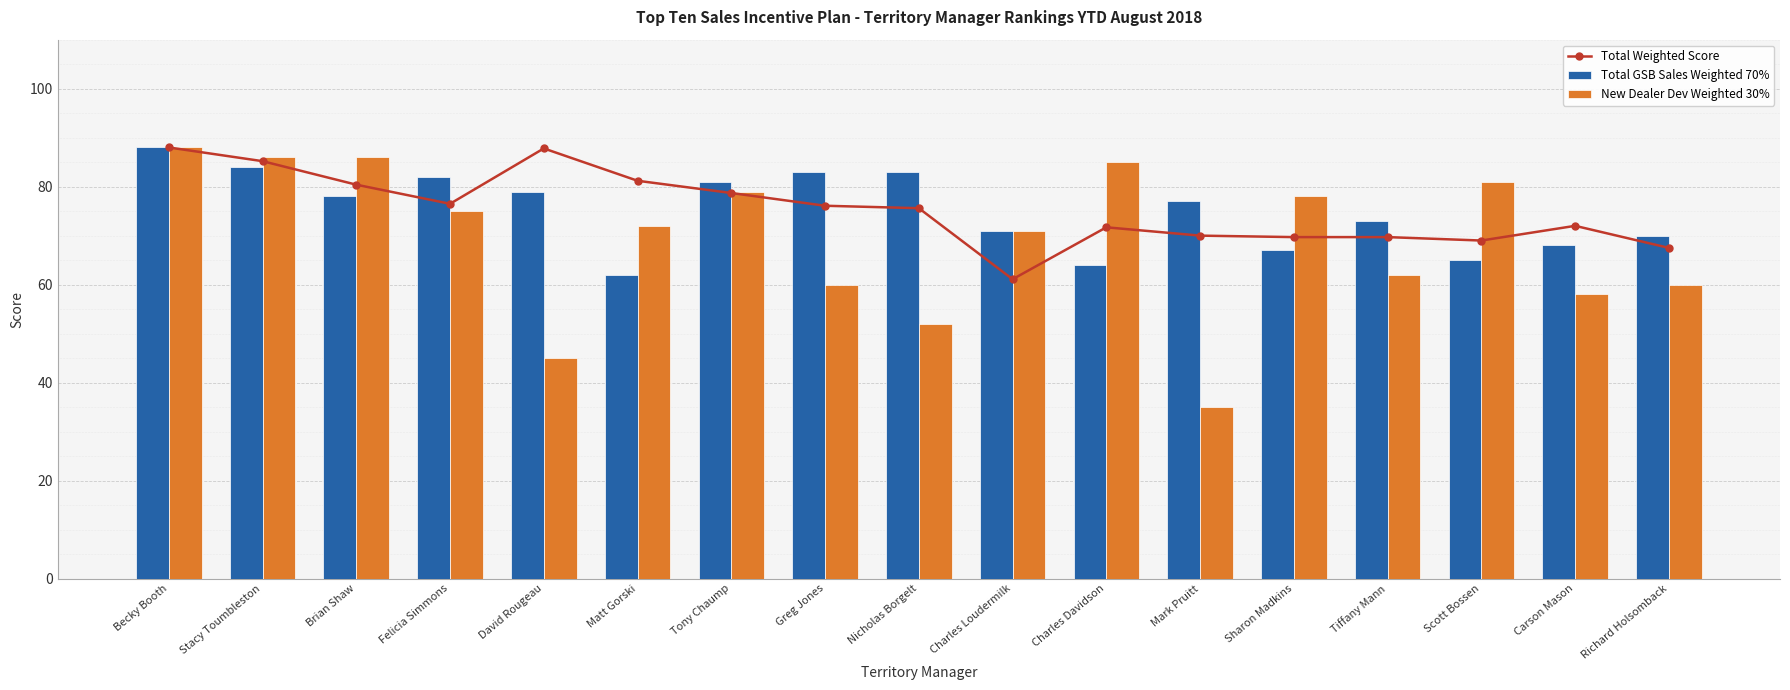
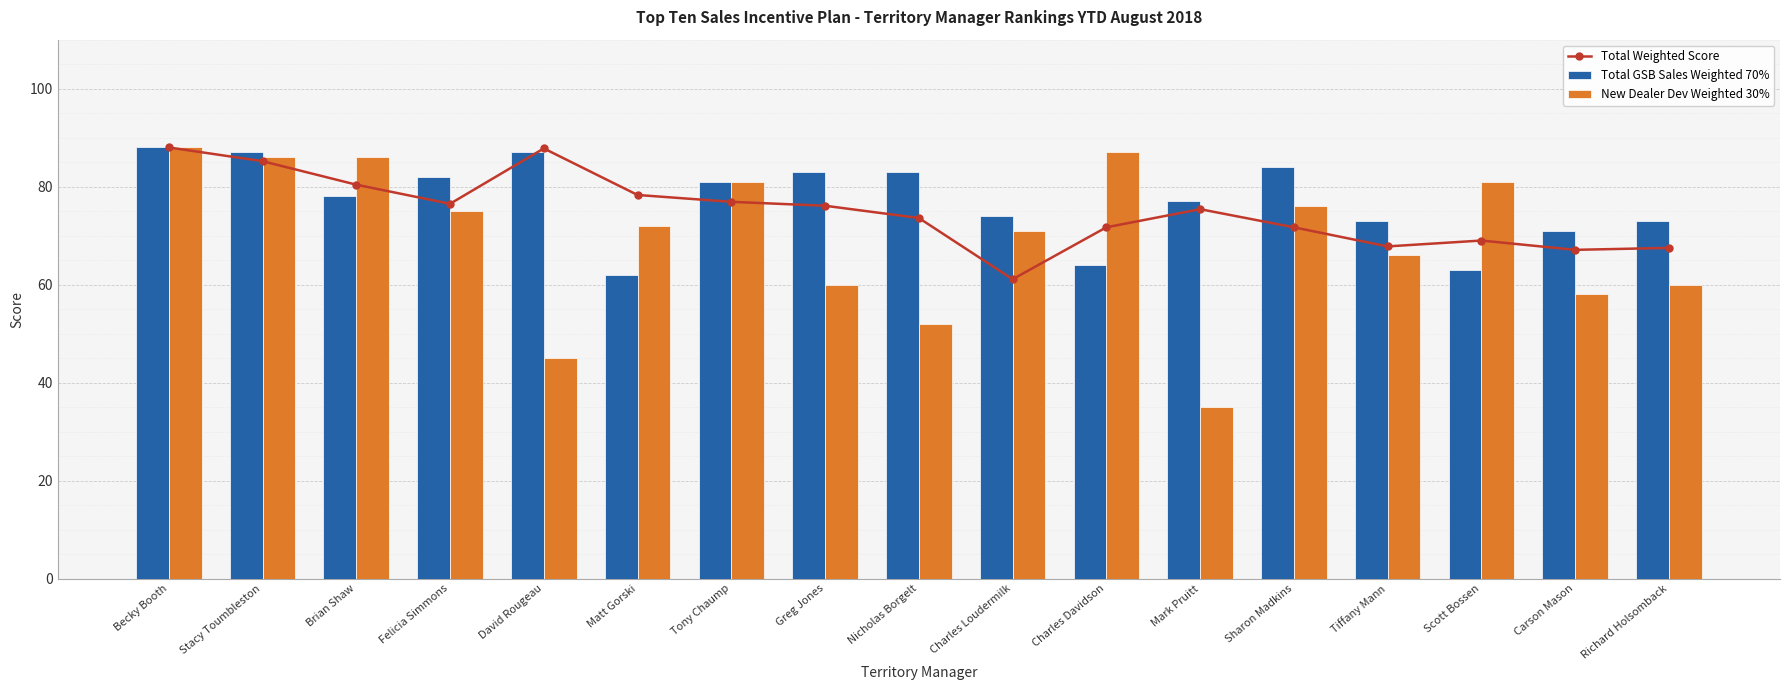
Total GSB Sales Weighted 70%, Stacy Toumbleston: 84 -> 87
Total GSB Sales Weighted 70%, David Rougeau: 79 -> 87
Total Weighted Score, Matt Gorski: 81 -> 78
Total Weighted Score, Tony Chaump: 79 -> 77
New Dealer Dev Weighted 30%, Tony Chaump: 79 -> 81
Total Weighted Score, Nicholas Borgelt: 76 -> 74
Total GSB Sales Weighted 70%, Charles Loudermilk: 71 -> 74
New Dealer Dev Weighted 30%, Charles Davidson: 85 -> 87
Total Weighted Score, Mark Pruitt: 70 -> 75
Total GSB Sales Weighted 70%, Sharon Madkins: 67 -> 84
Total Weighted Score, Sharon Madkins: 70 -> 72
New Dealer Dev Weighted 30%, Sharon Madkins: 78 -> 76
Total Weighted Score, Tiffany Mann: 70 -> 68
New Dealer Dev Weighted 30%, Tiffany Mann: 62 -> 66
Total GSB Sales Weighted 70%, Scott Bossen: 65 -> 63
Total GSB Sales Weighted 70%, Carson Mason: 68 -> 71
Total Weighted Score, Carson Mason: 72 -> 67
Total GSB Sales Weighted 70%, Richard Holsomback: 70 -> 73
